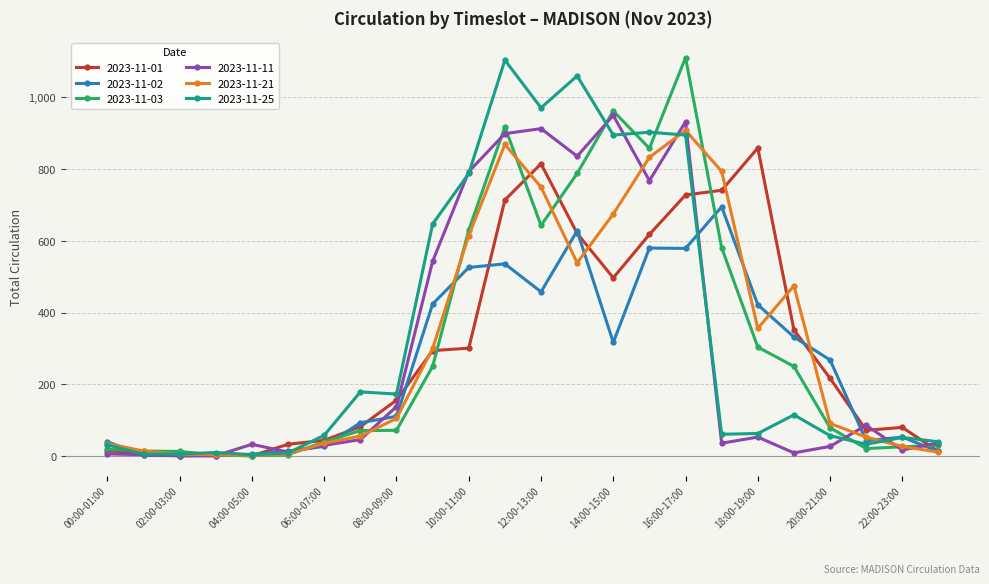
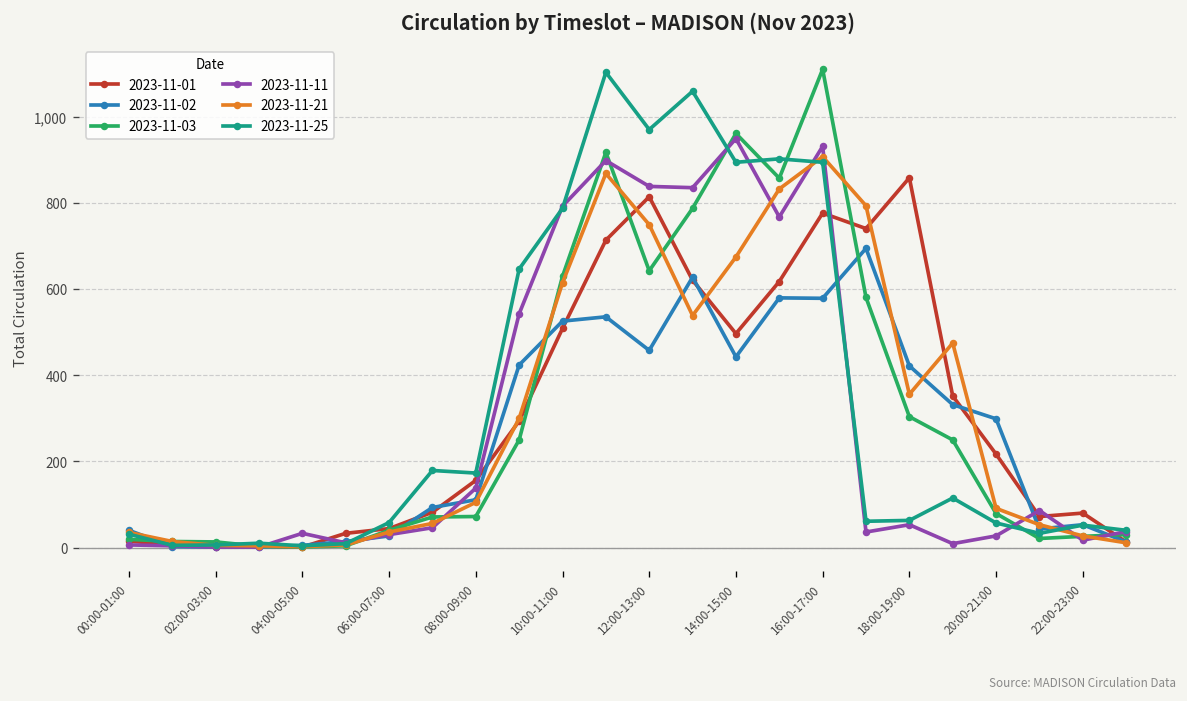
2023-11-01, 10:00-11:00: 300 -> 510
2023-11-11, 12:00-13:00: 910 -> 840
2023-11-02, 14:00-15:00: 320 -> 440
2023-11-01, 16:00-17:00: 730 -> 780
2023-11-02, 20:00-21:00: 270 -> 300
